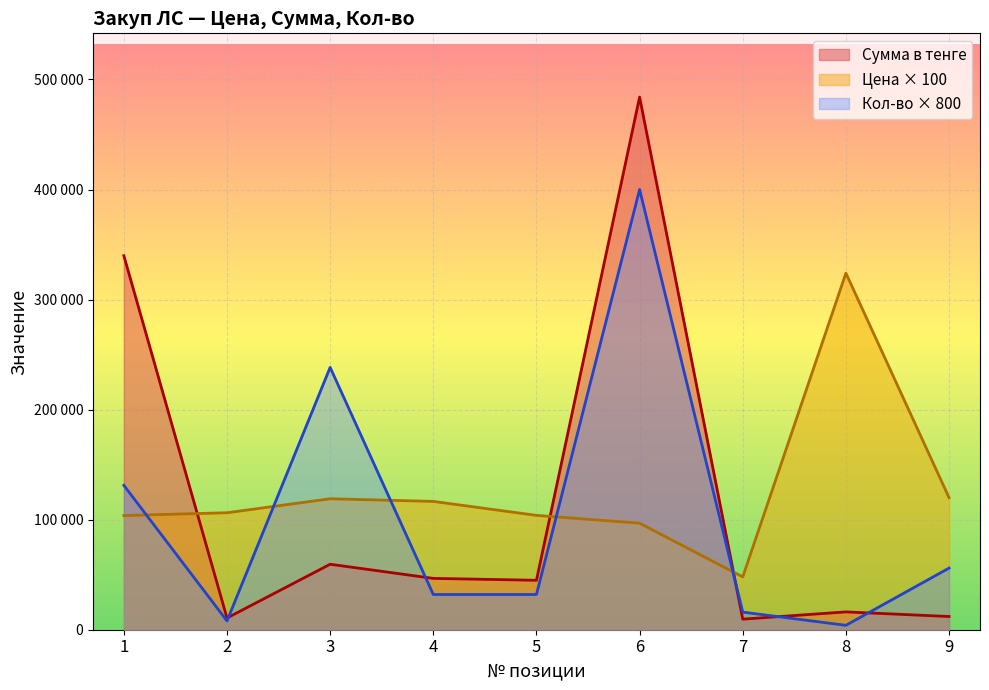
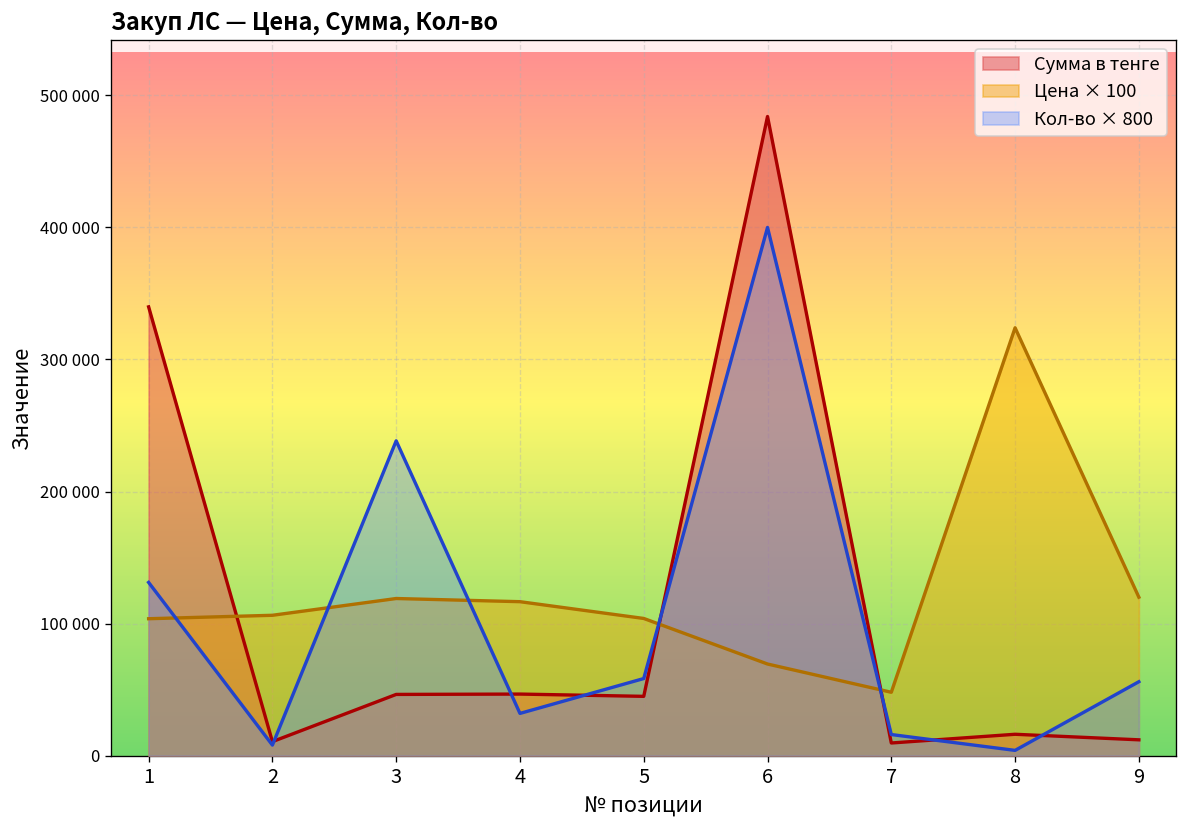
Сумма в тенге, 3: 60000 -> 46000
Кол-во × 800, 5: 32000 -> 58000
Цена × 100, 6: 97000 -> 69000
